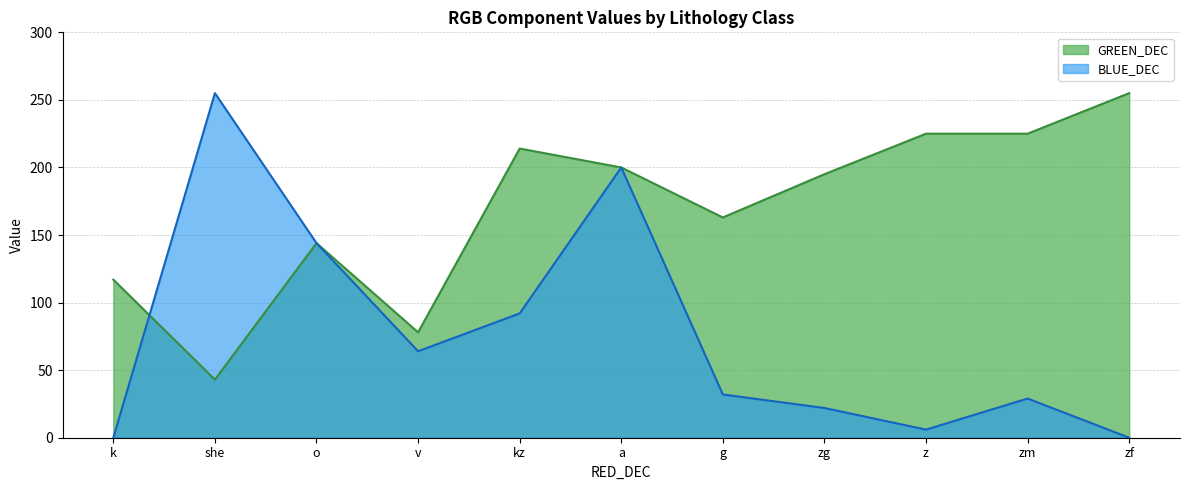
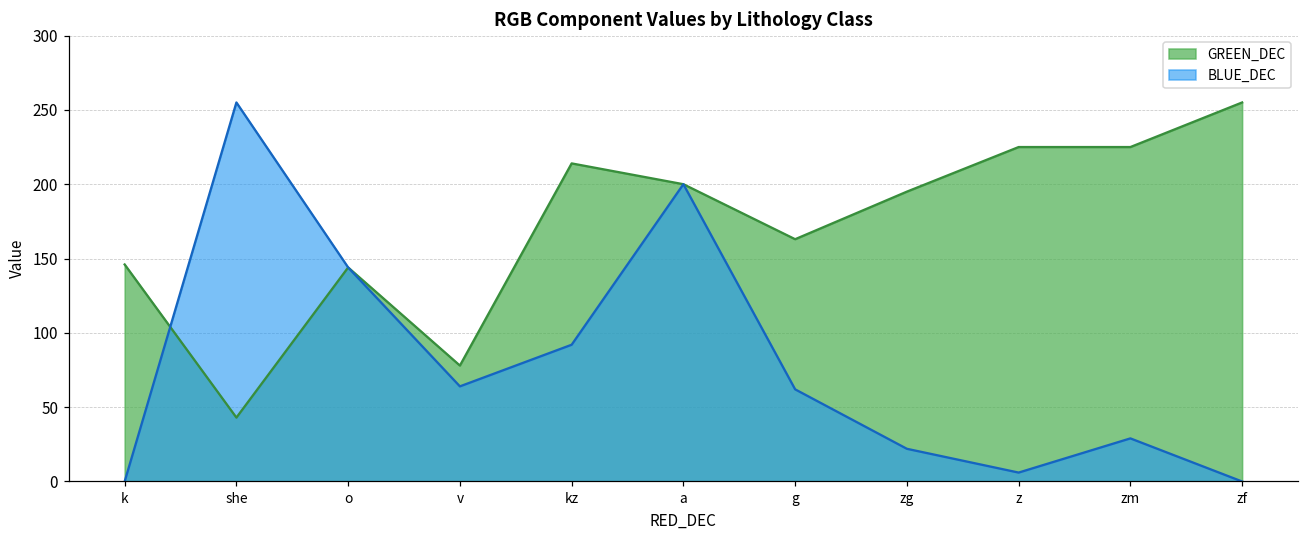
GREEN_DEC, k: 117 -> 146
BLUE_DEC, g: 32 -> 62
